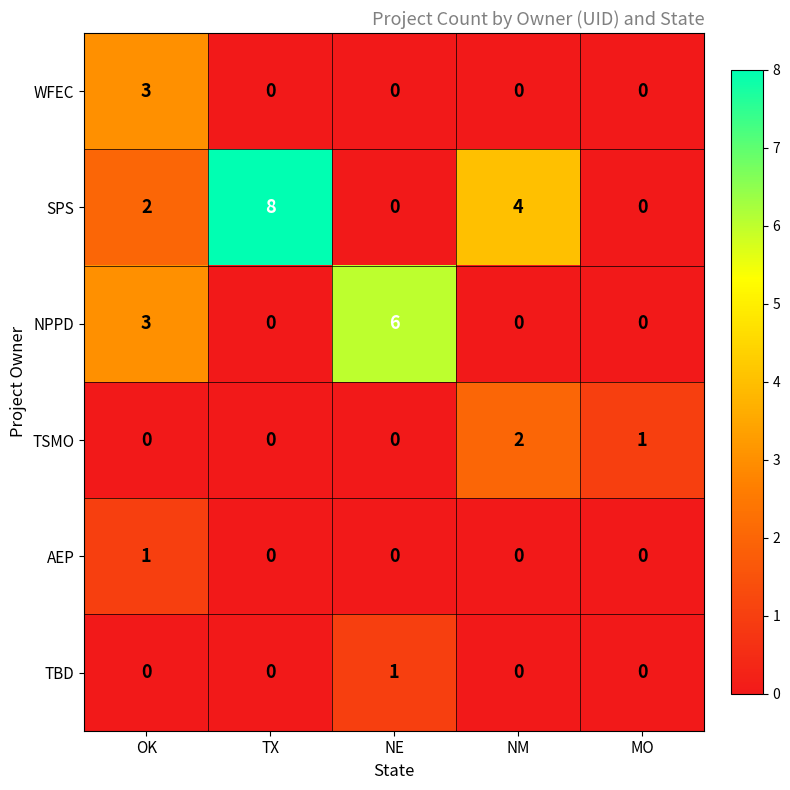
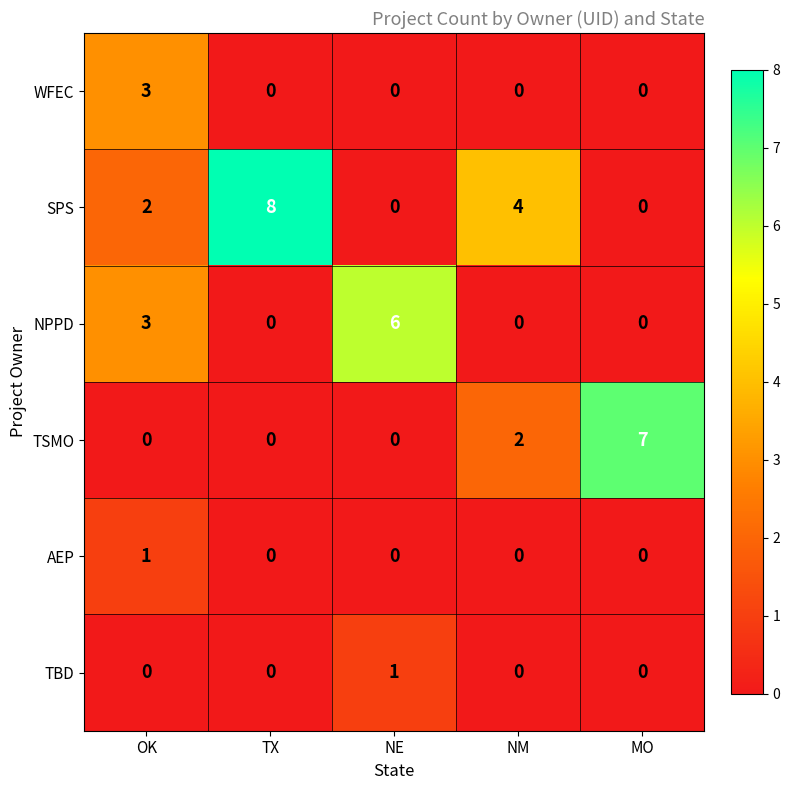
TSMO, MO: 1 -> 7
